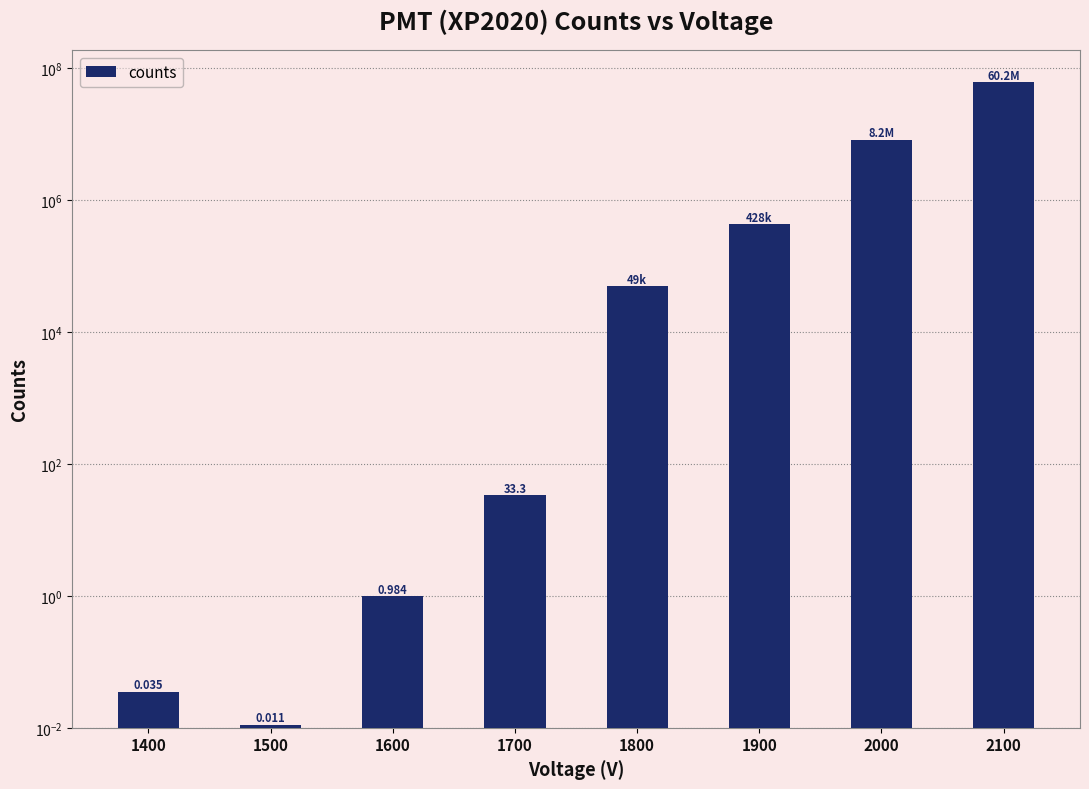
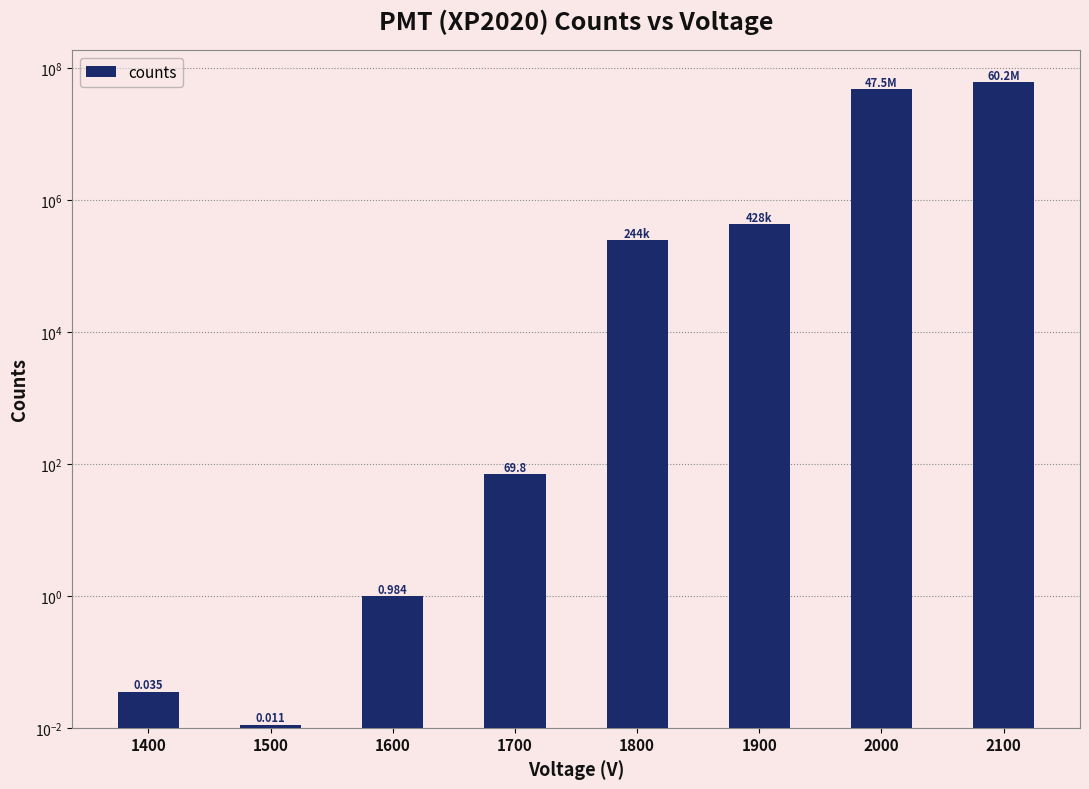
1700: 33.3 -> 69.8
1800: 49k -> 244k
2000: 8.2M -> 47.5M
